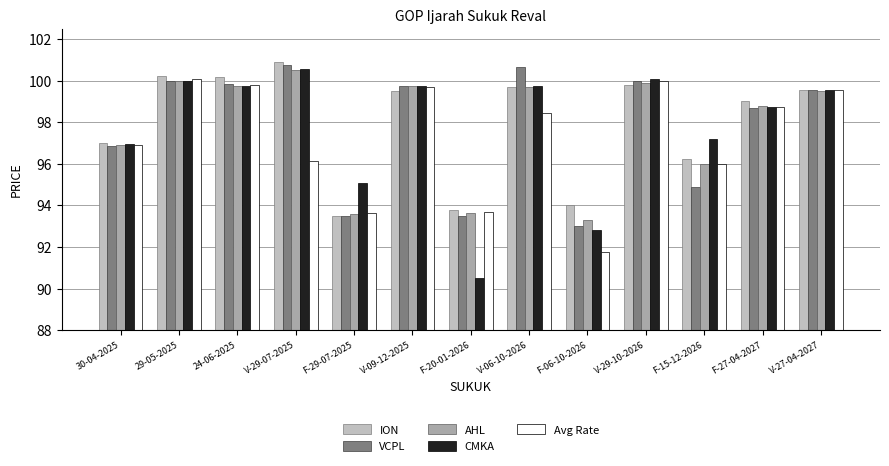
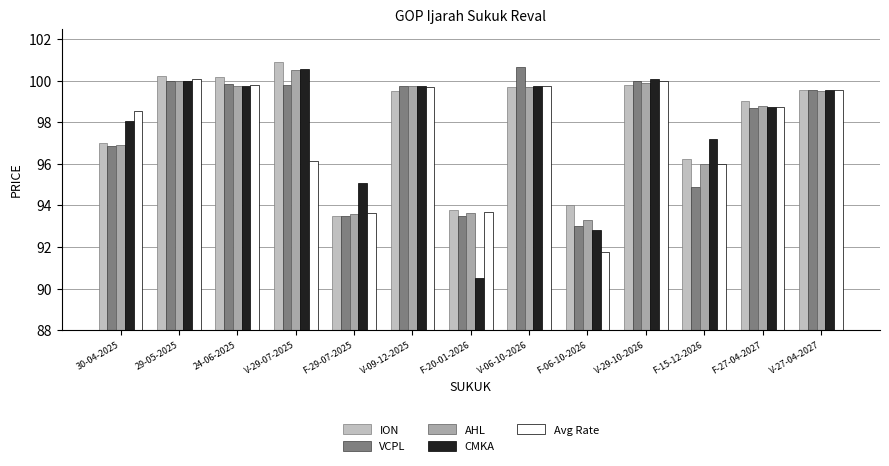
CMKA, 30-04-2025: 97.0 -> 98.0
Avg Rate, 30-04-2025: 96.9 -> 98.6
VCPL, V-29-07-2025: 100.8 -> 99.8
Avg Rate, V-06-10-2026: 98.5 -> 99.7
